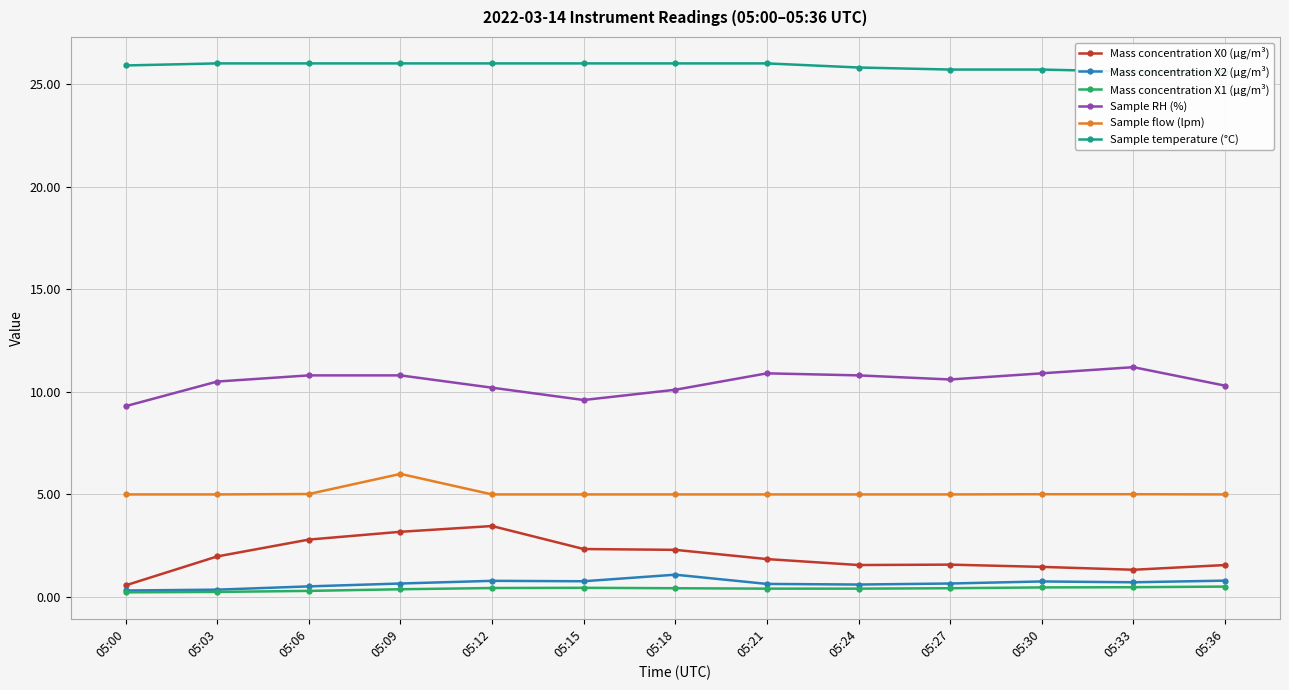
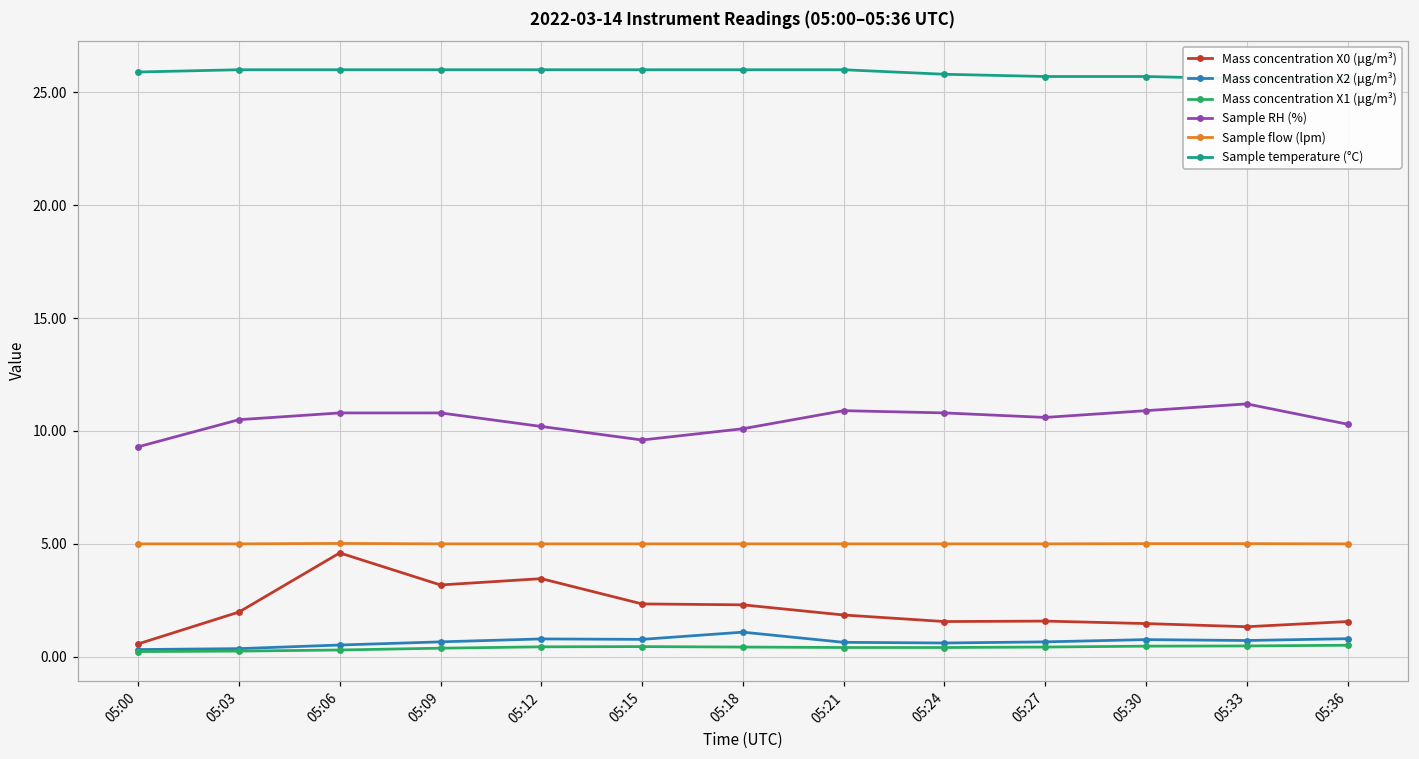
Mass concentration X0 (μg/m³), 05:06: 2.8 -> 4.6
Sample flow (lpm), 05:09: 6 -> 5
